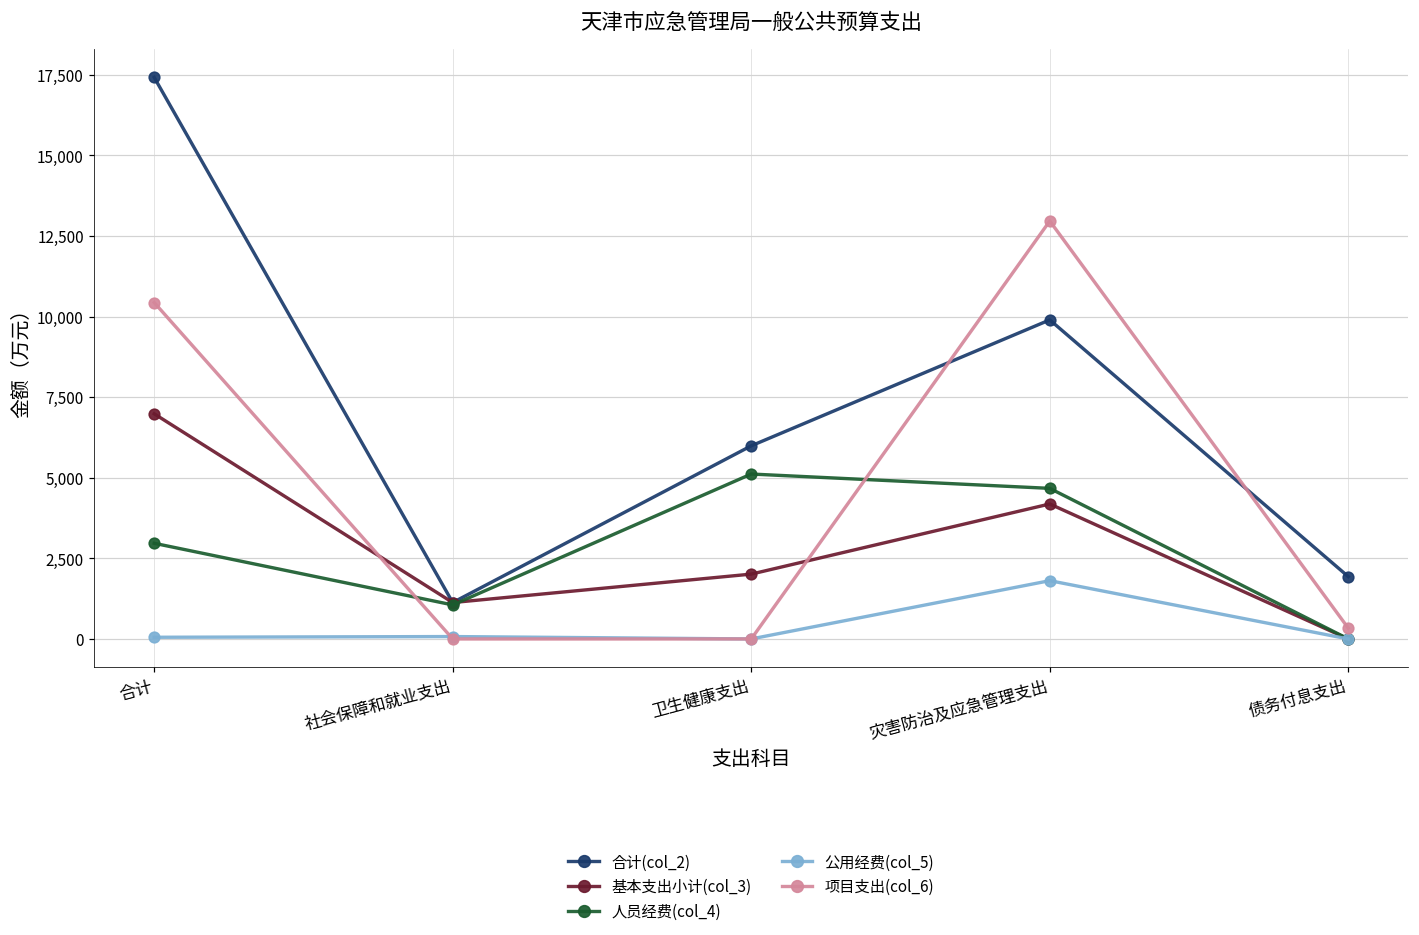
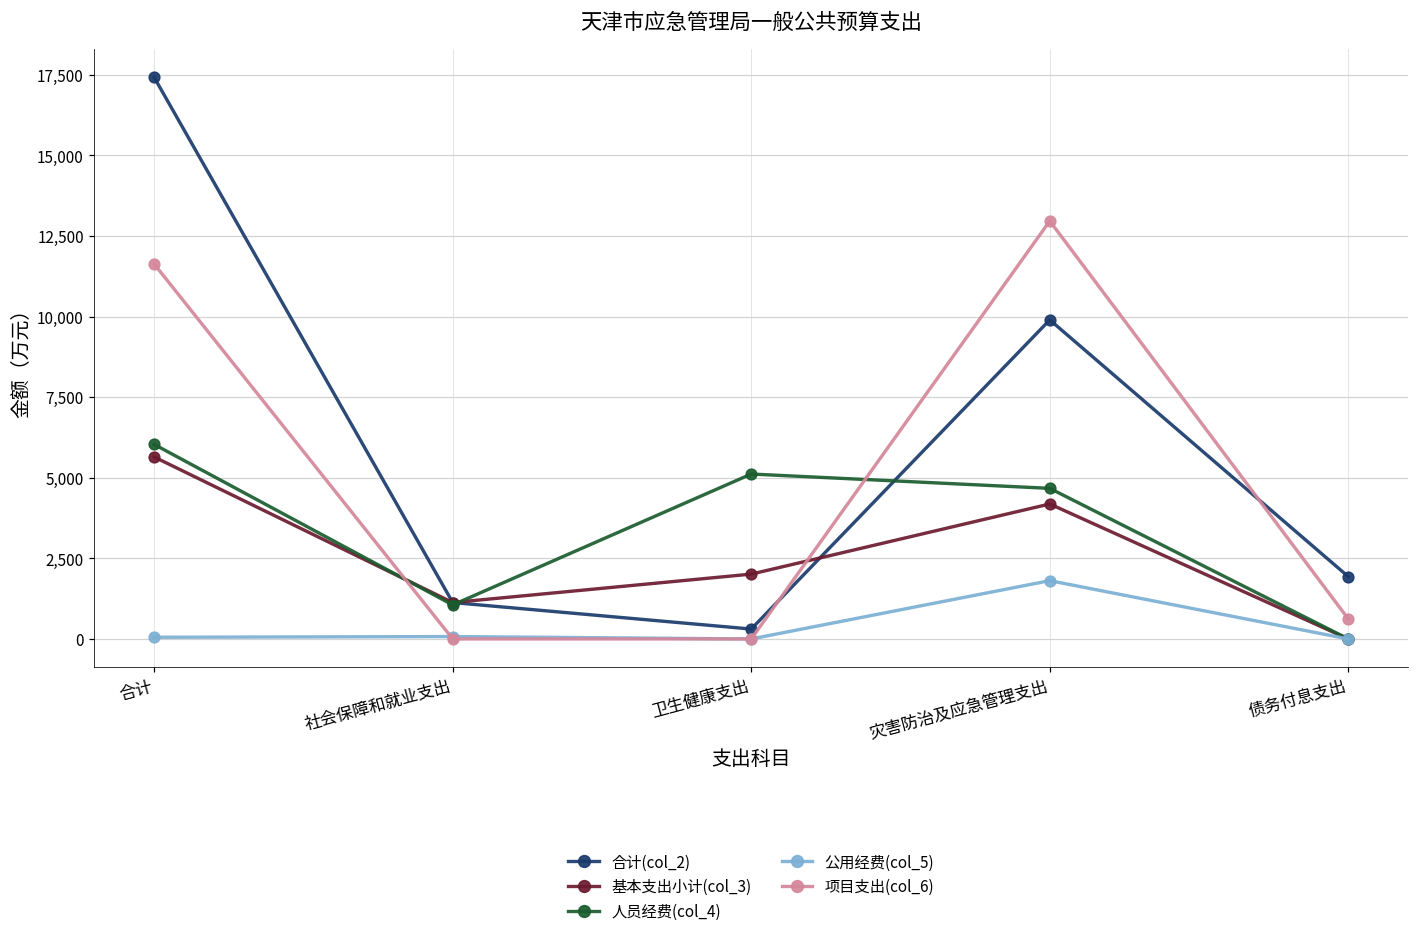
基本支出小计(col_3), 合计: 7,000 -> 5,600
人员经费(col_4), 合计: 3,000 -> 6,000
项目支出(col_6), 合计: 10,400 -> 11,600
合计(col_2), 卫生健康支出: 6,000 -> 300
项目支出(col_6), 债务付息支出: 300 -> 600
